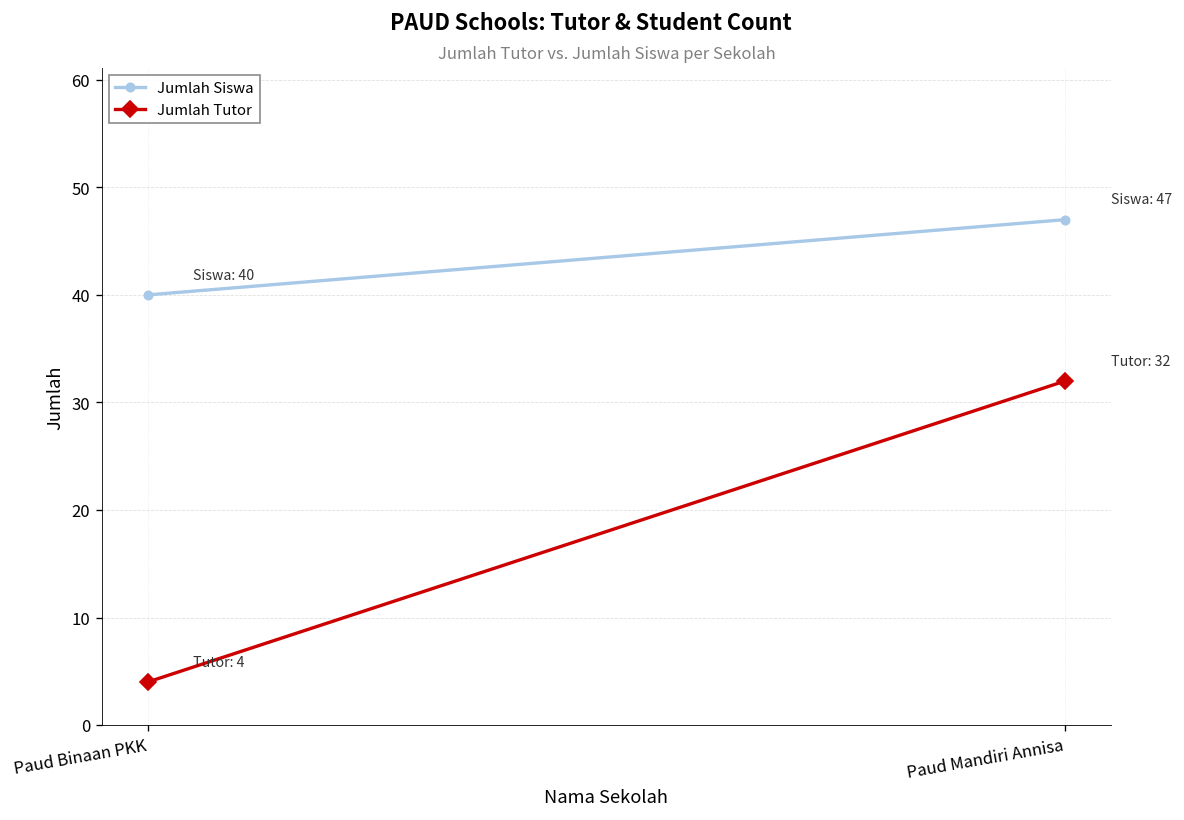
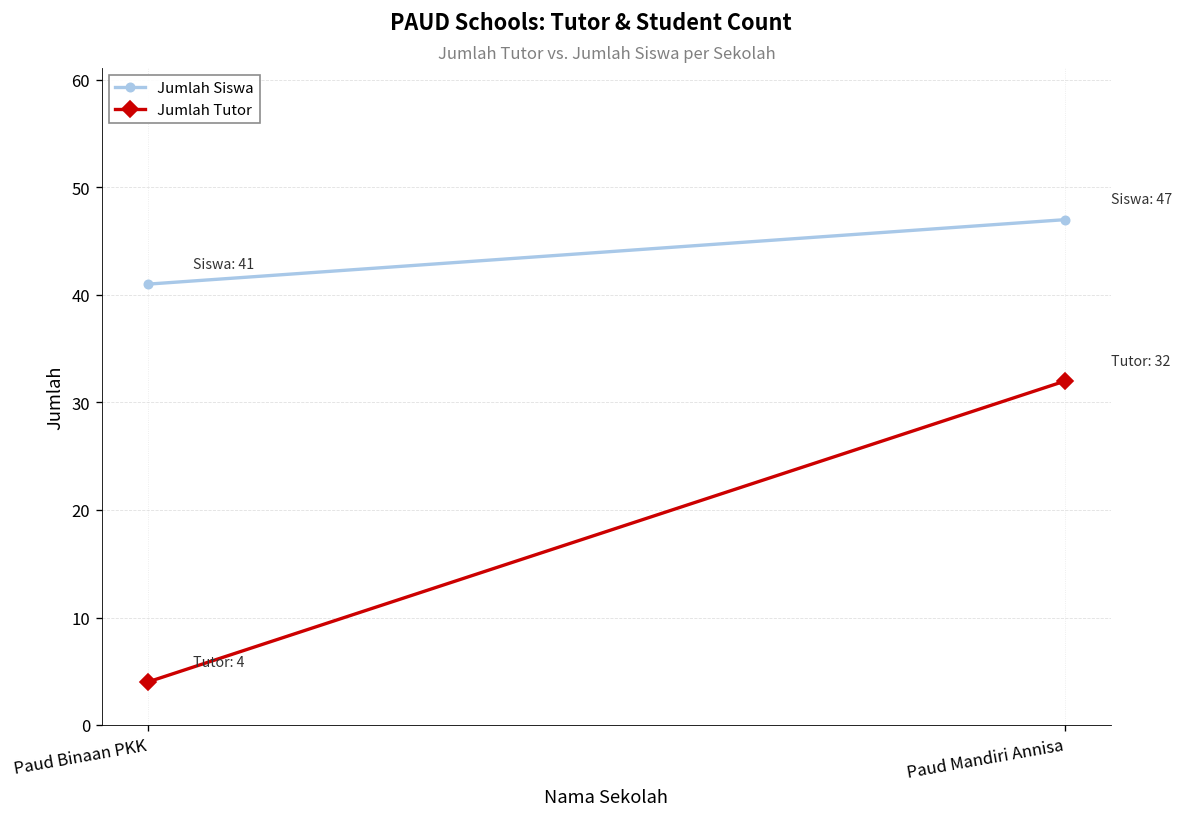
Jumlah Siswa, Paud Binaan PKK: 40 -> 41
